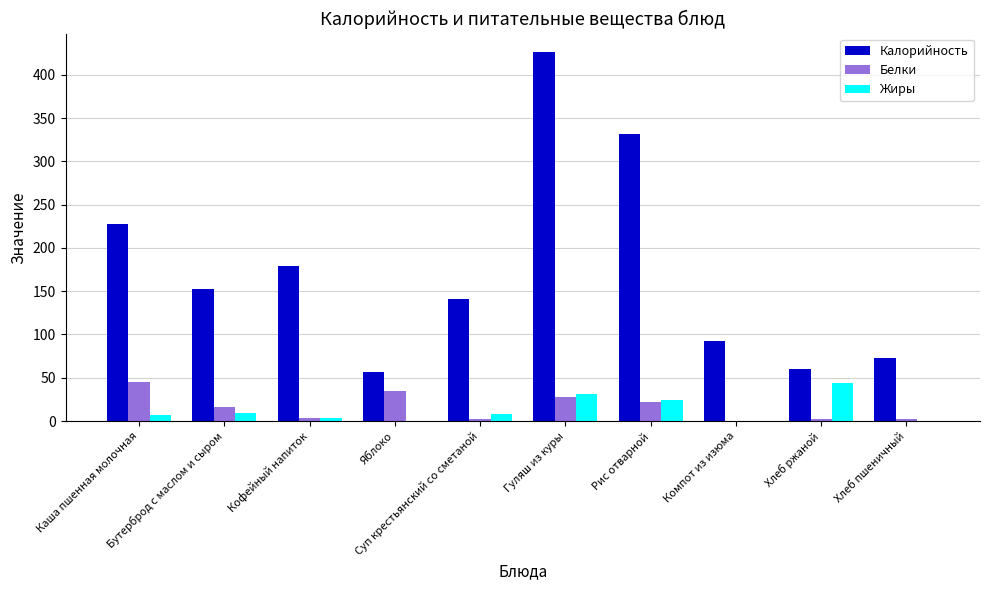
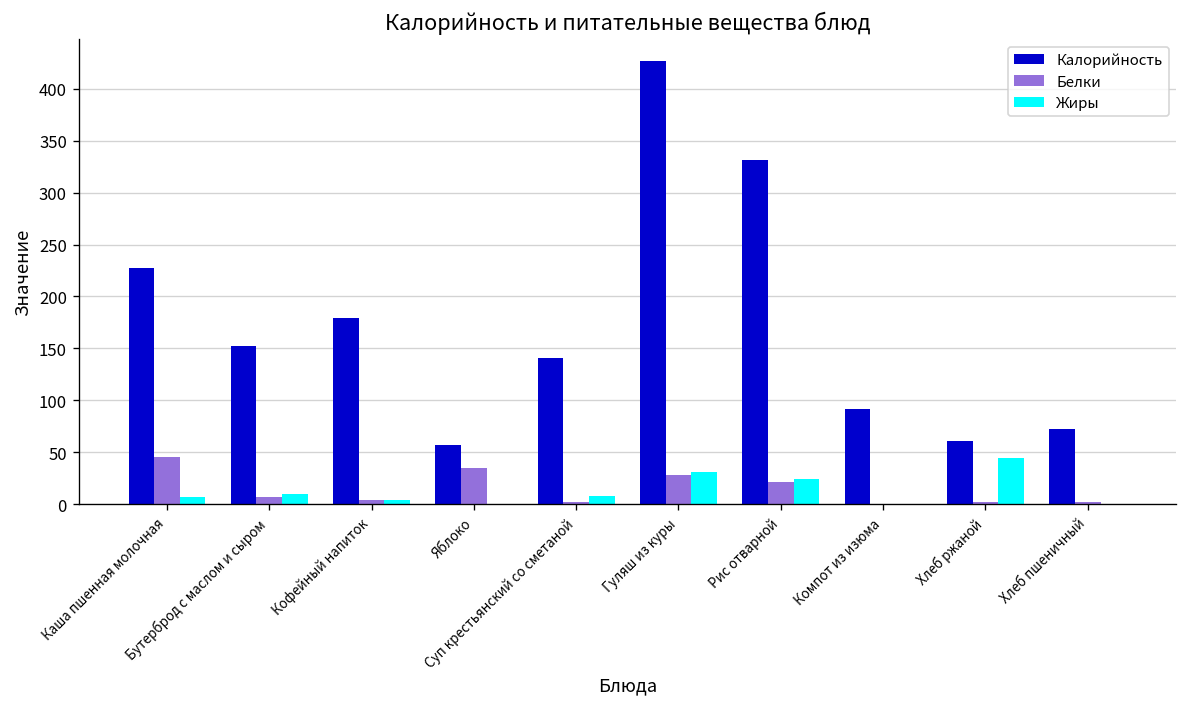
Белки, Бутерброд с маслом и сыром: 20 -> 10
